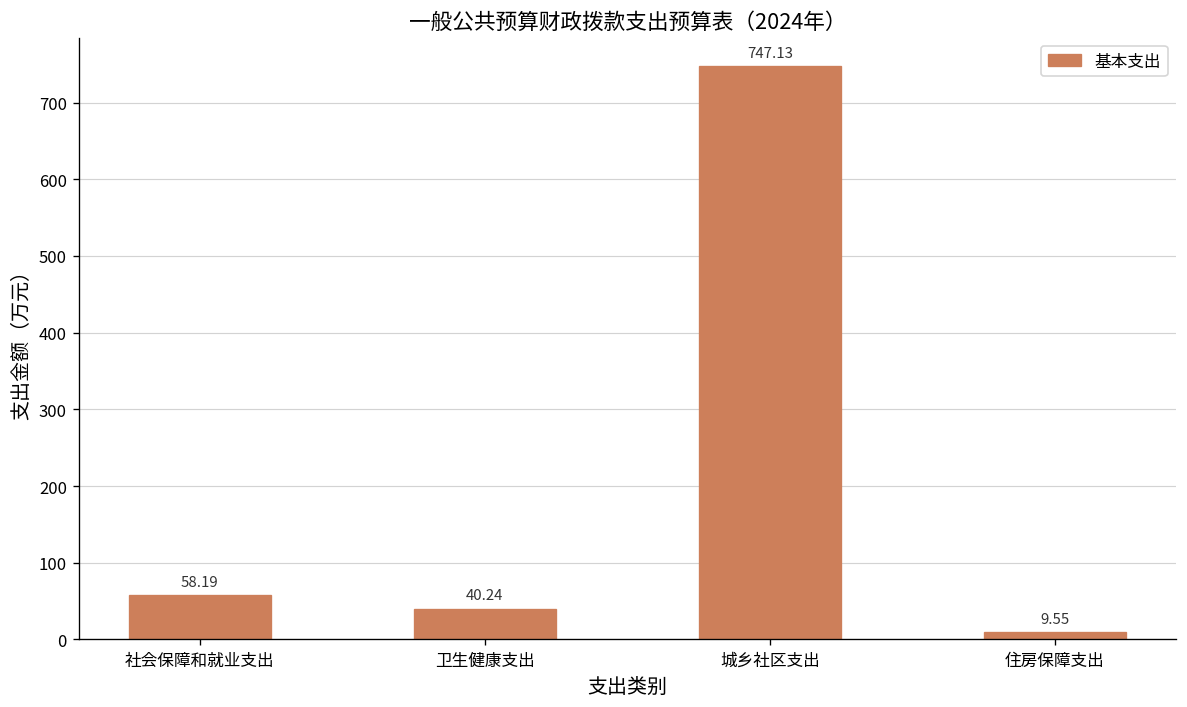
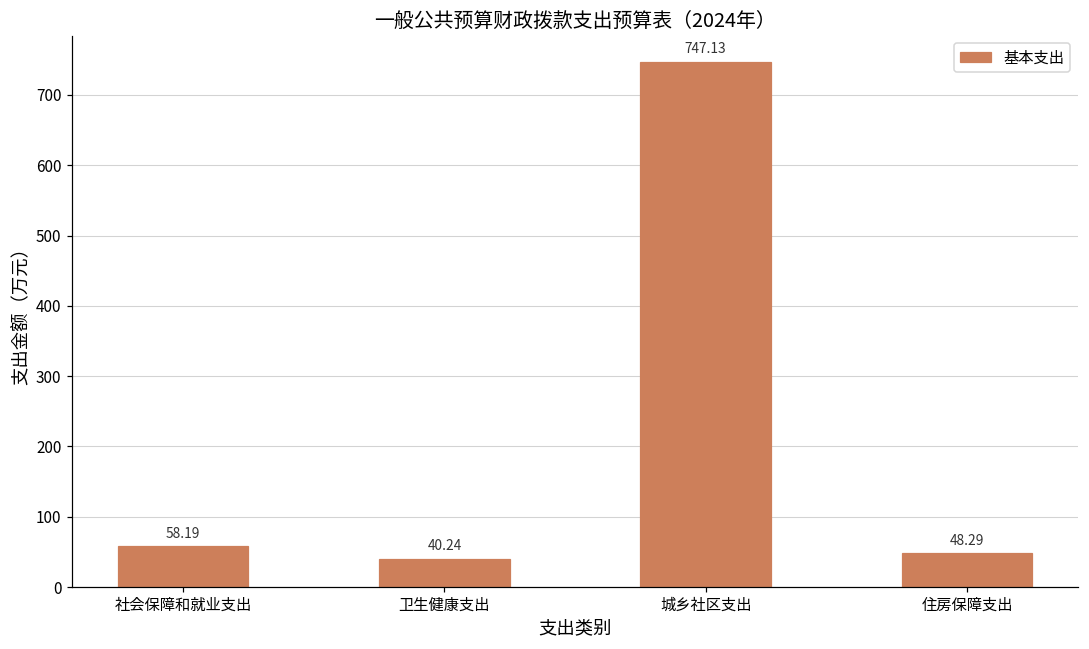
住房保障支出: 9.55 -> 48.29
